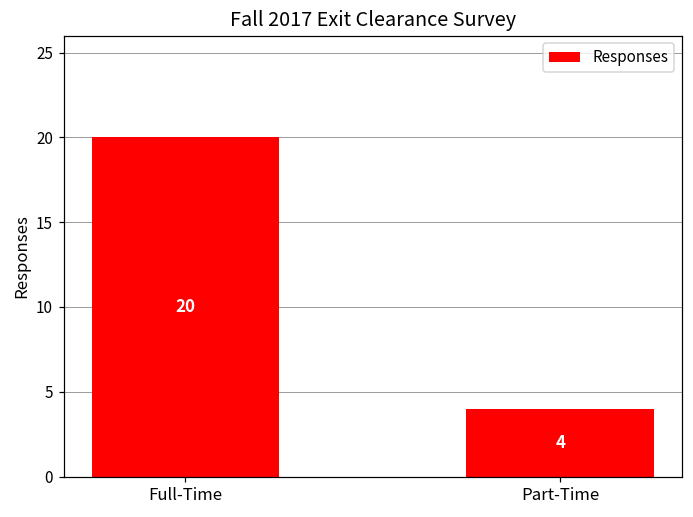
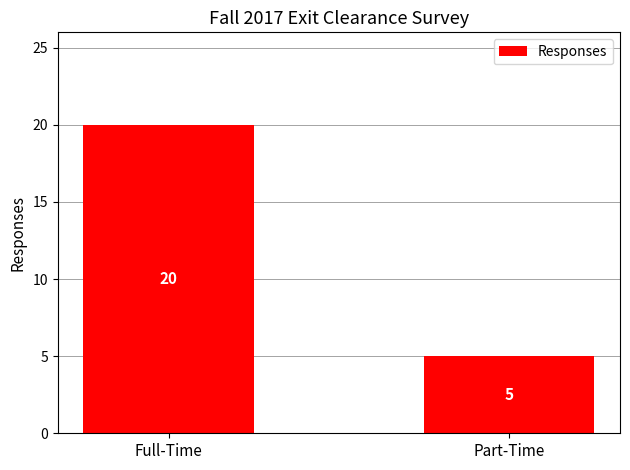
Part-Time: 4 -> 5
